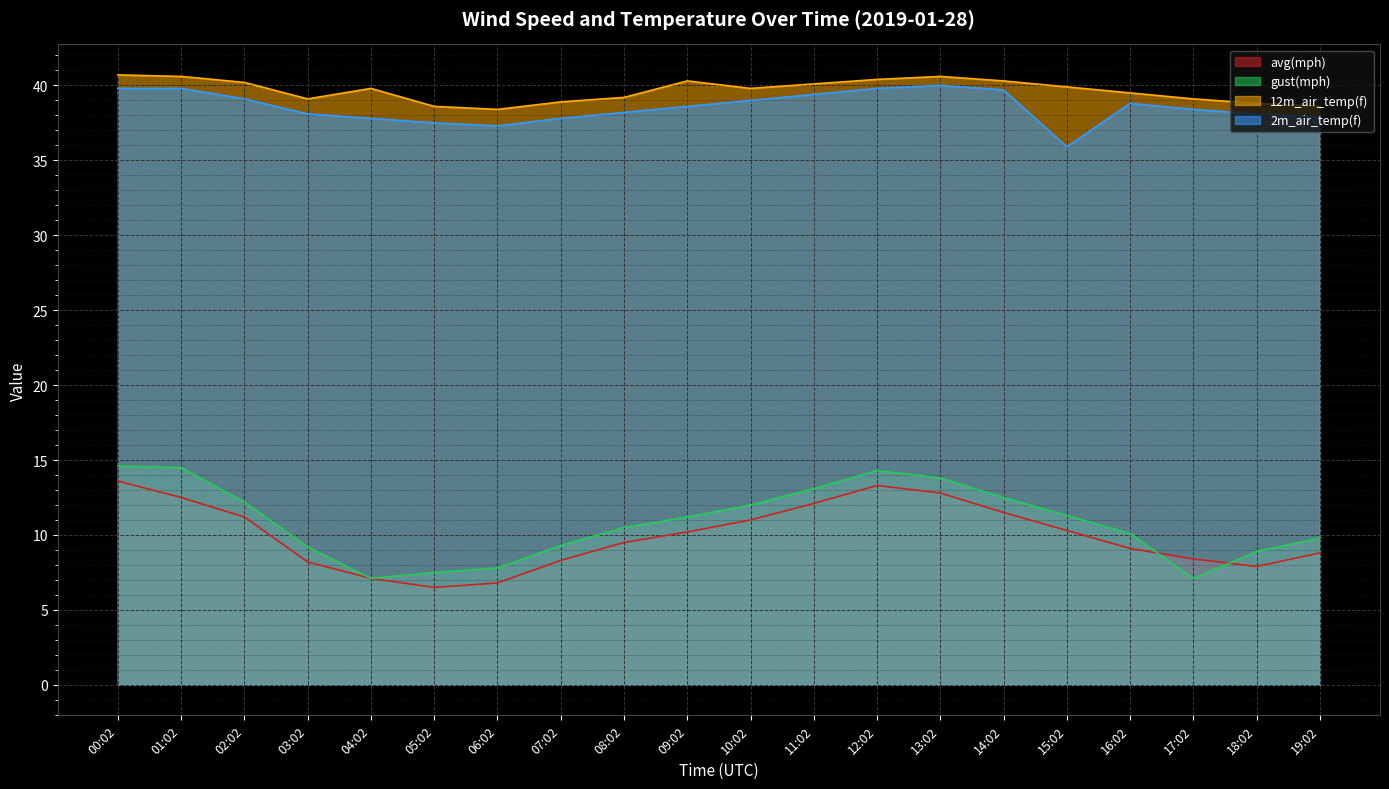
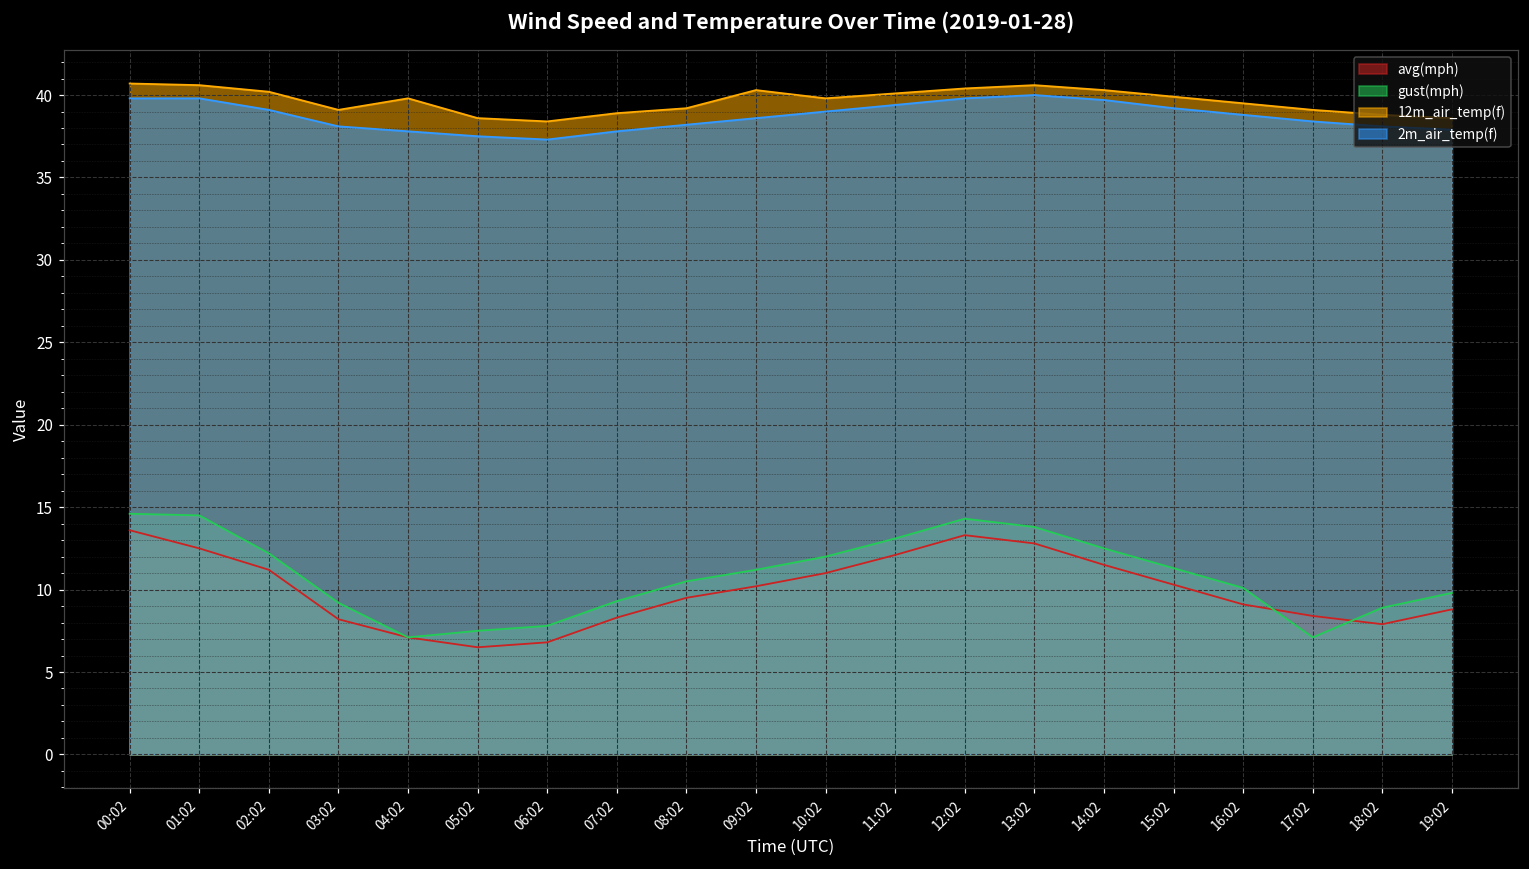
2m_air_temp(f), 15:02: 35.9 -> 39.2
